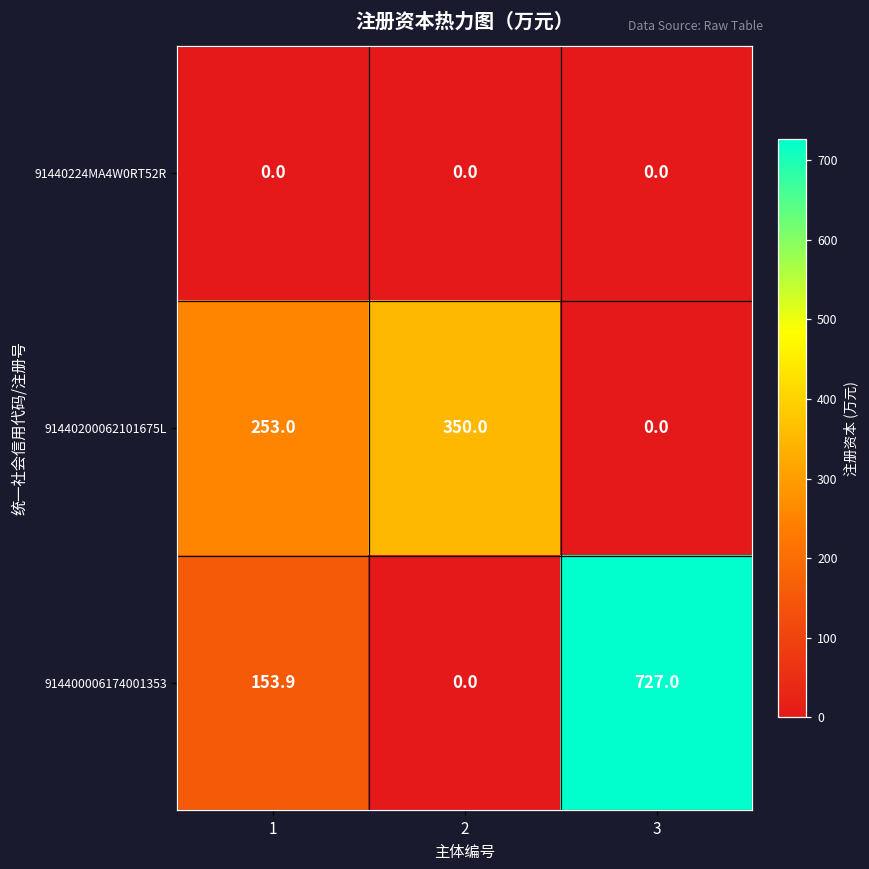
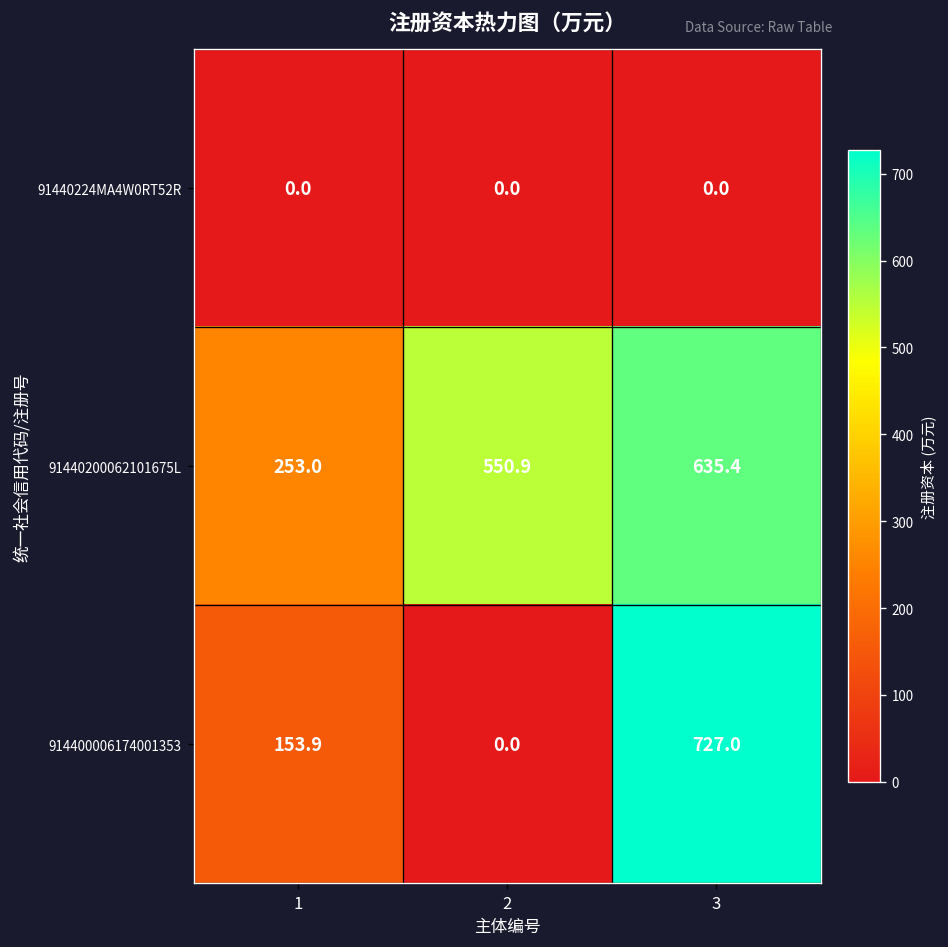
91440200062101675L, 2: 350.0 -> 550.9
91440200062101675L, 3: 0.0 -> 635.4
